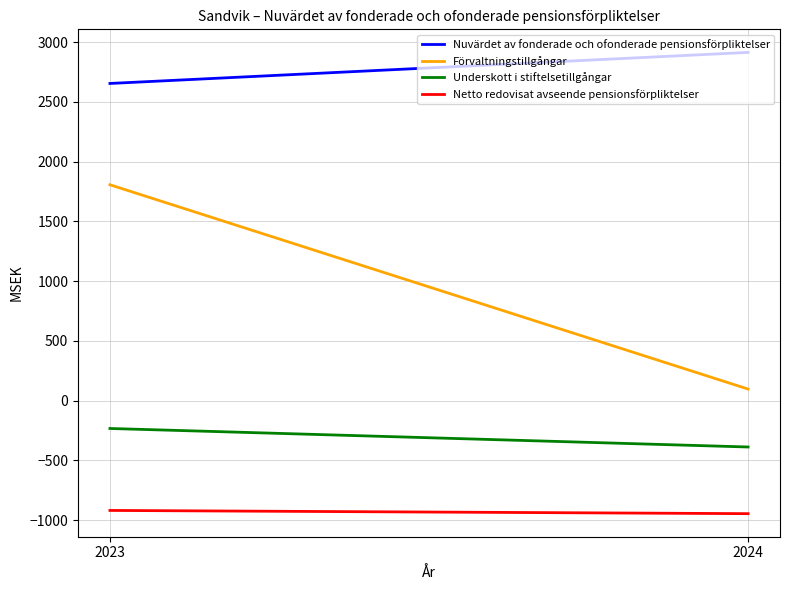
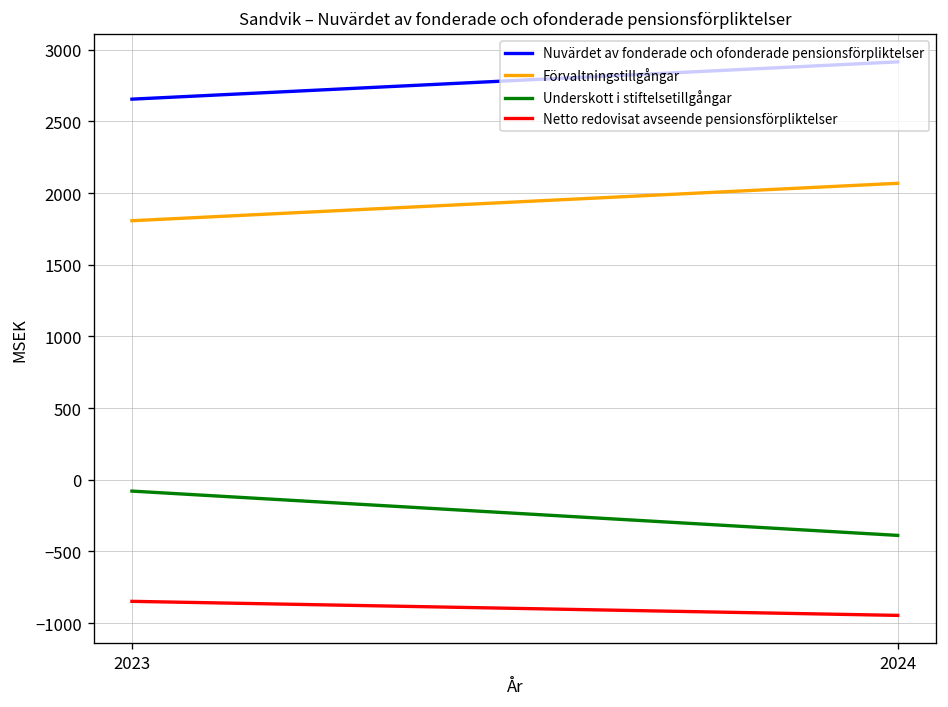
Underskott i stiftelsetillgångar, 2023: -230 -> -80
Netto redovisat avseende pensionsförpliktelser, 2023: -920 -> -850
Förvaltningstillgångar, 2024: 100 -> 2070
